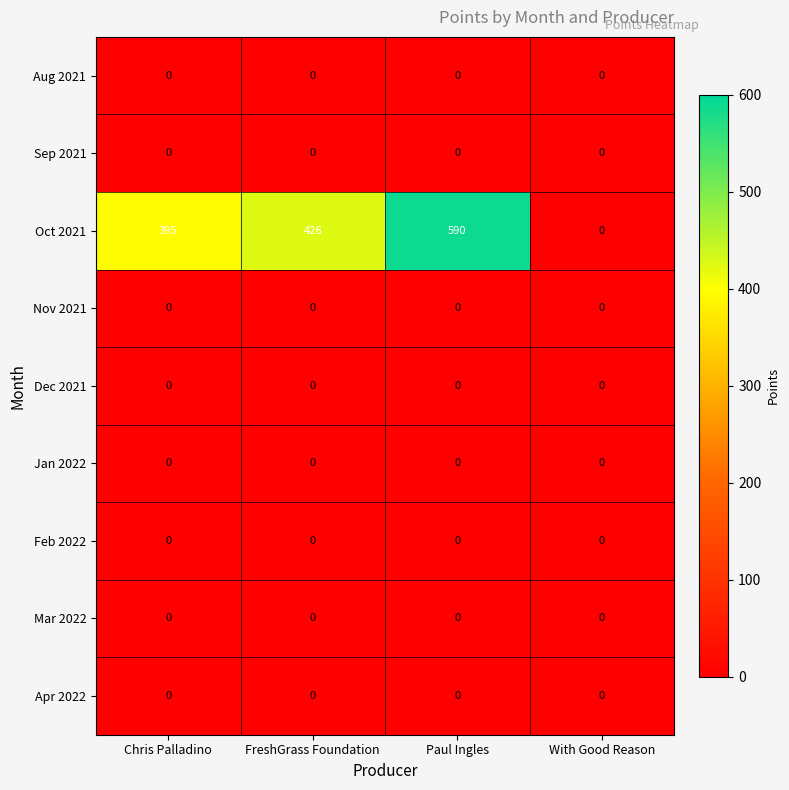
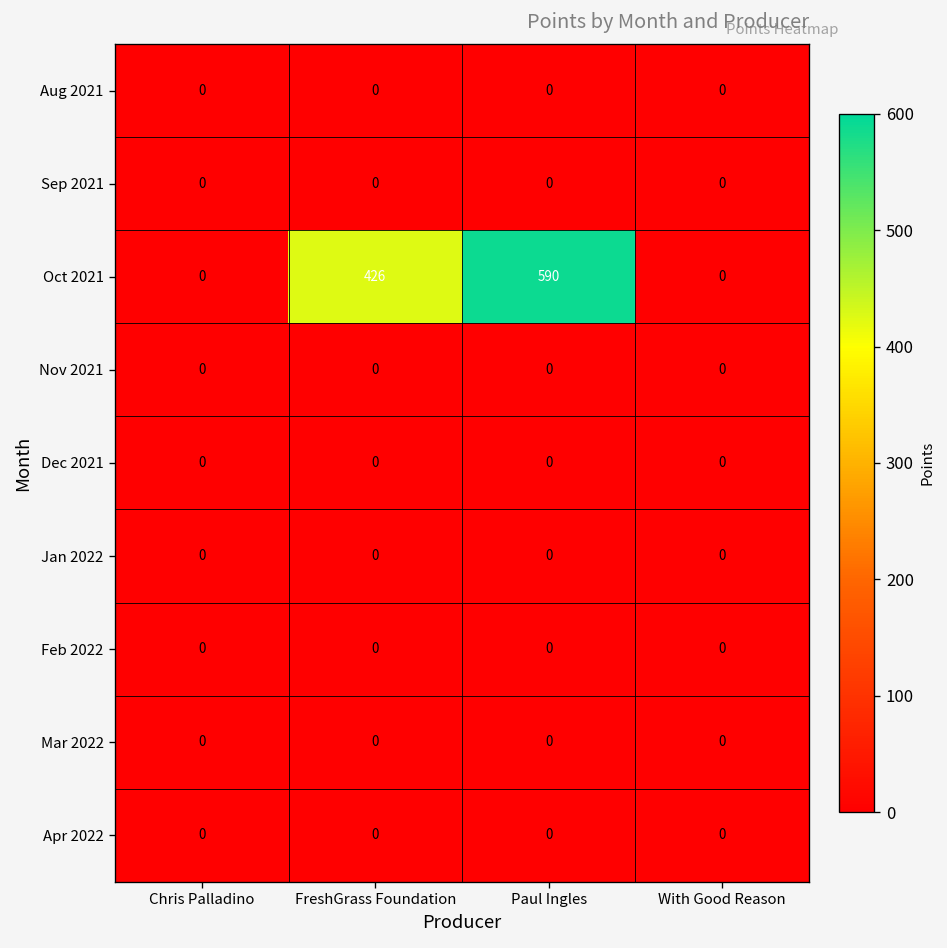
Oct 2021, Chris Palladino: 395 -> 0
